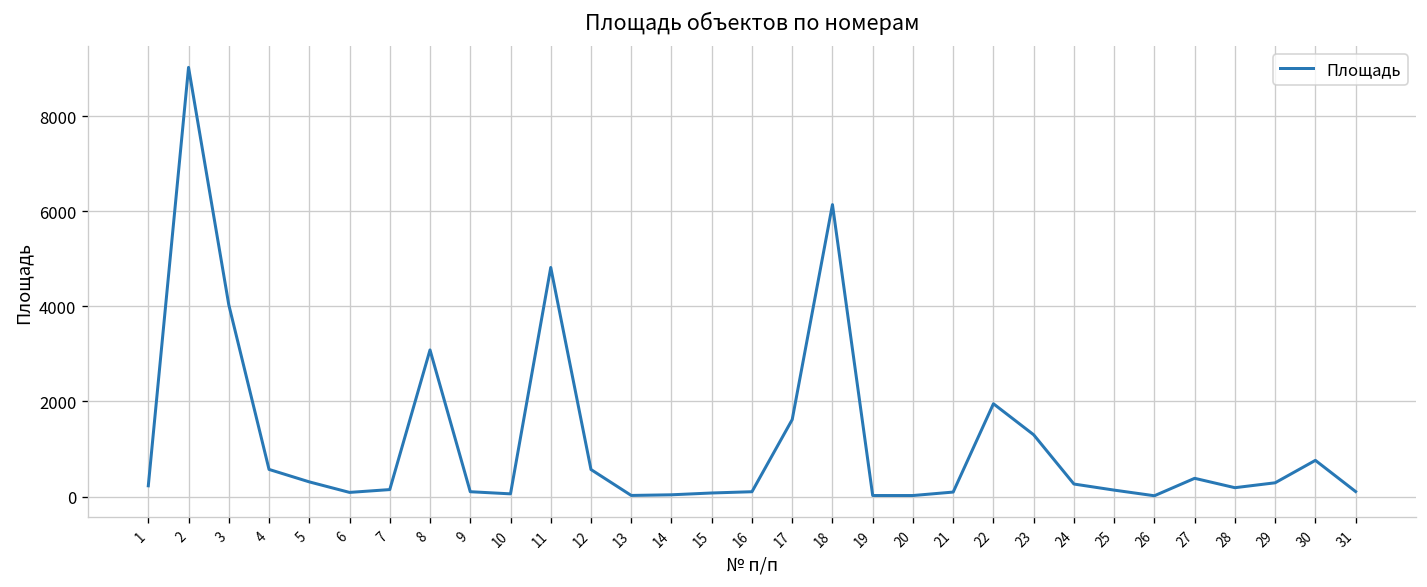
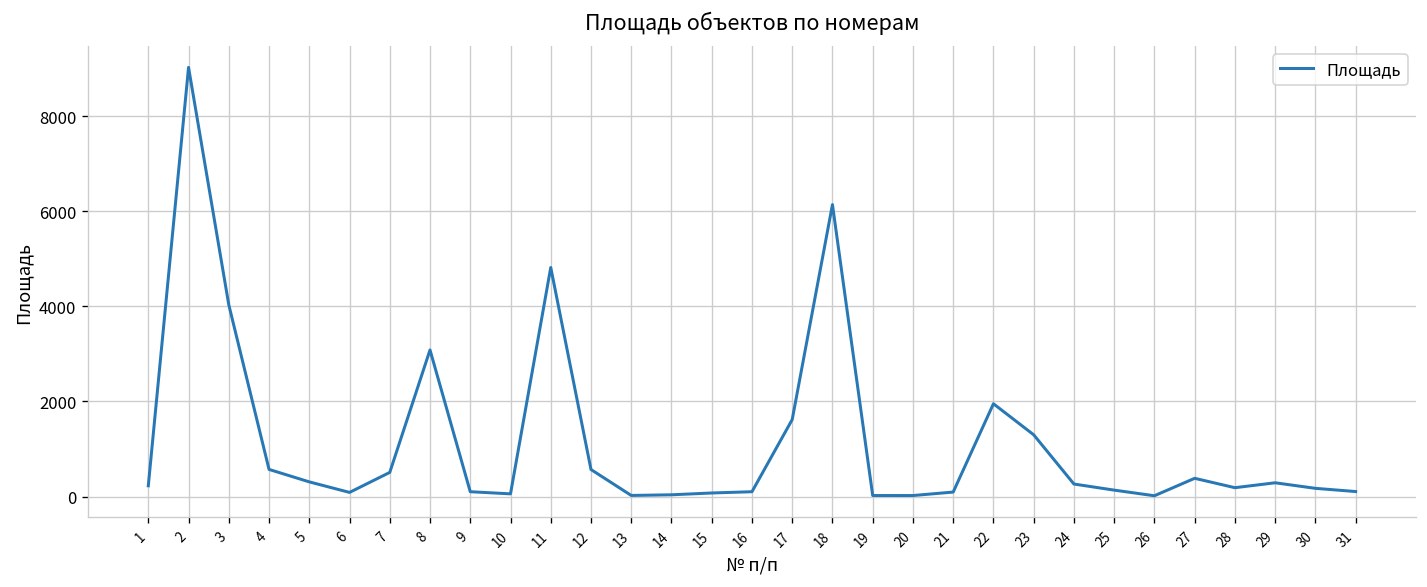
7: 100 -> 500
30: 800 -> 200
